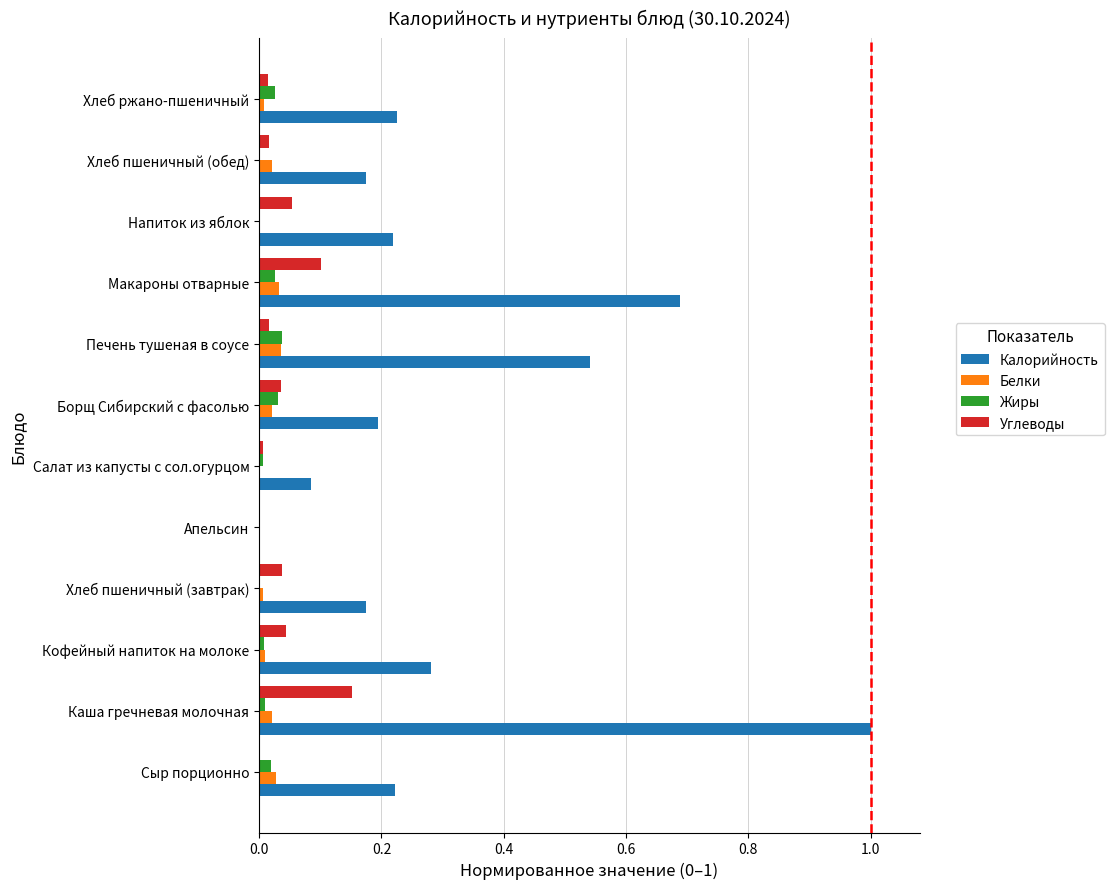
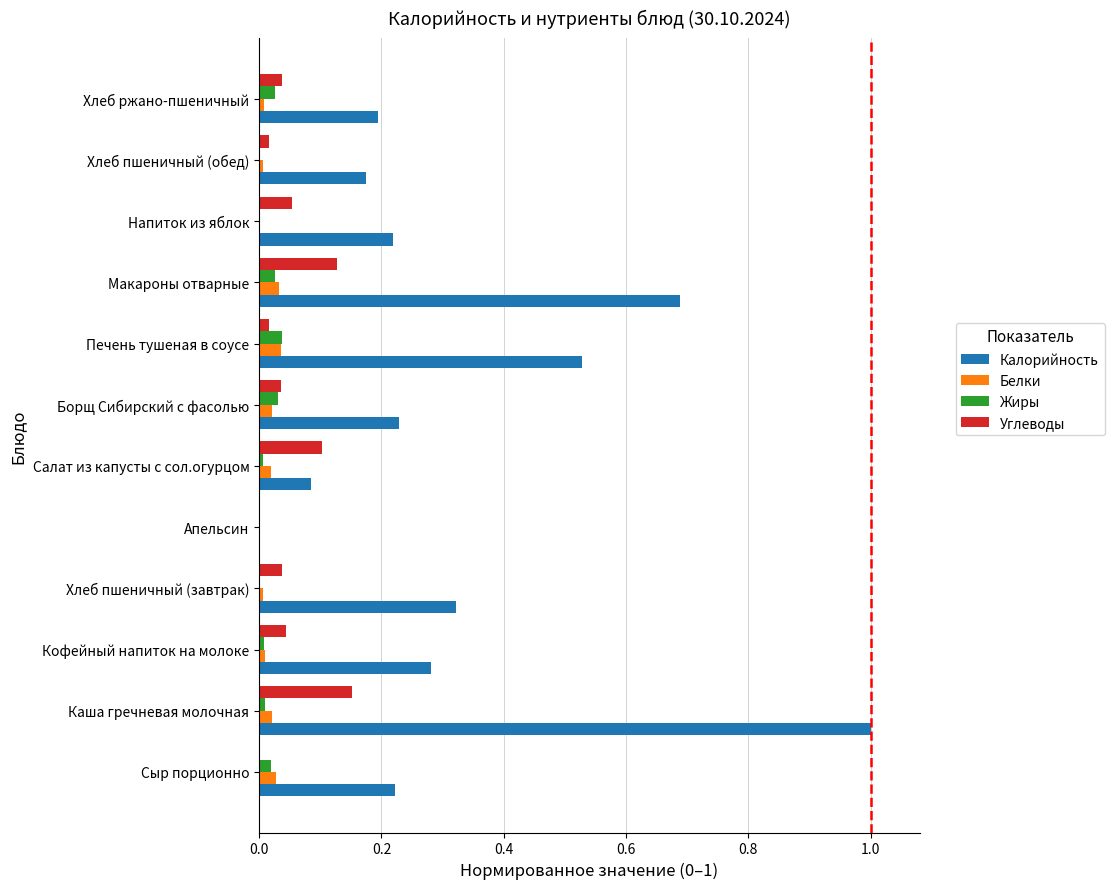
Углеводы, Хлеб ржано-пшеничный: 0.02 -> 0.04
Калорийность, Хлеб ржано-пшеничный: 0.23 -> 0.19
Белки, Хлеб пшеничный (обед): 0.02 -> 0.01
Углеводы, Макароны отварные: 0.10 -> 0.13
Калорийность, Печень тушеная в соусе: 0.54 -> 0.53
Калорийность, Борщ Сибирский с фасолью: 0.19 -> 0.23
Углеводы, Салат из капусты с сол.огурцом: 0.01 -> 0.10
Белки, Салат из капусты с сол.огурцом: 0.00 -> 0.02
Калорийность, Хлеб пшеничный (завтрак): 0.17 -> 0.32
